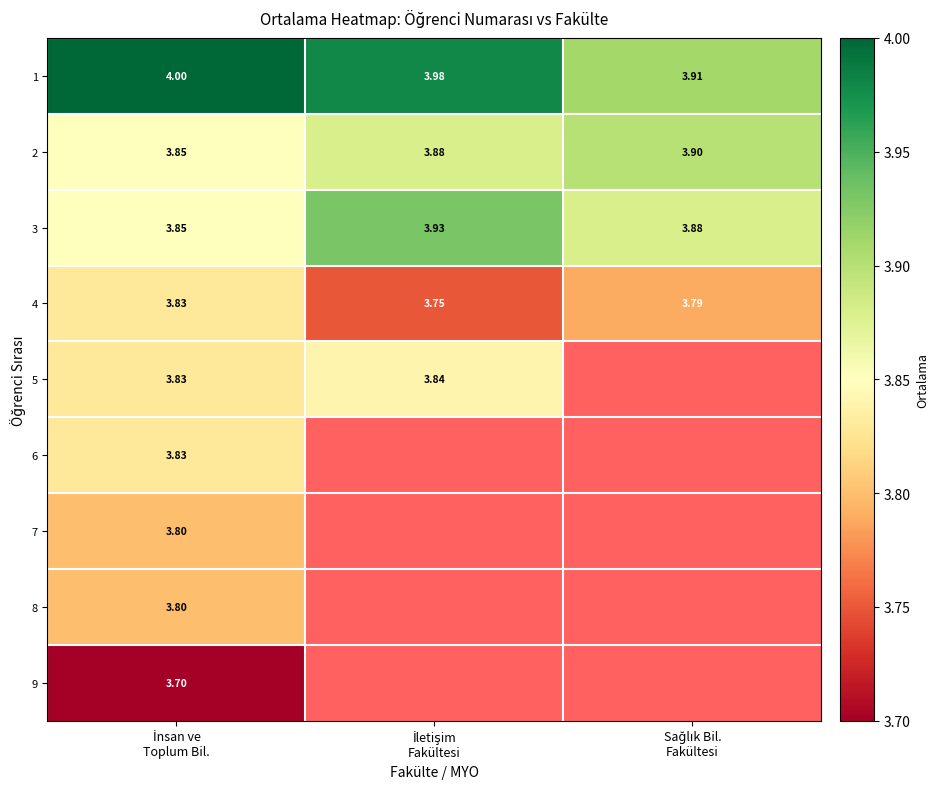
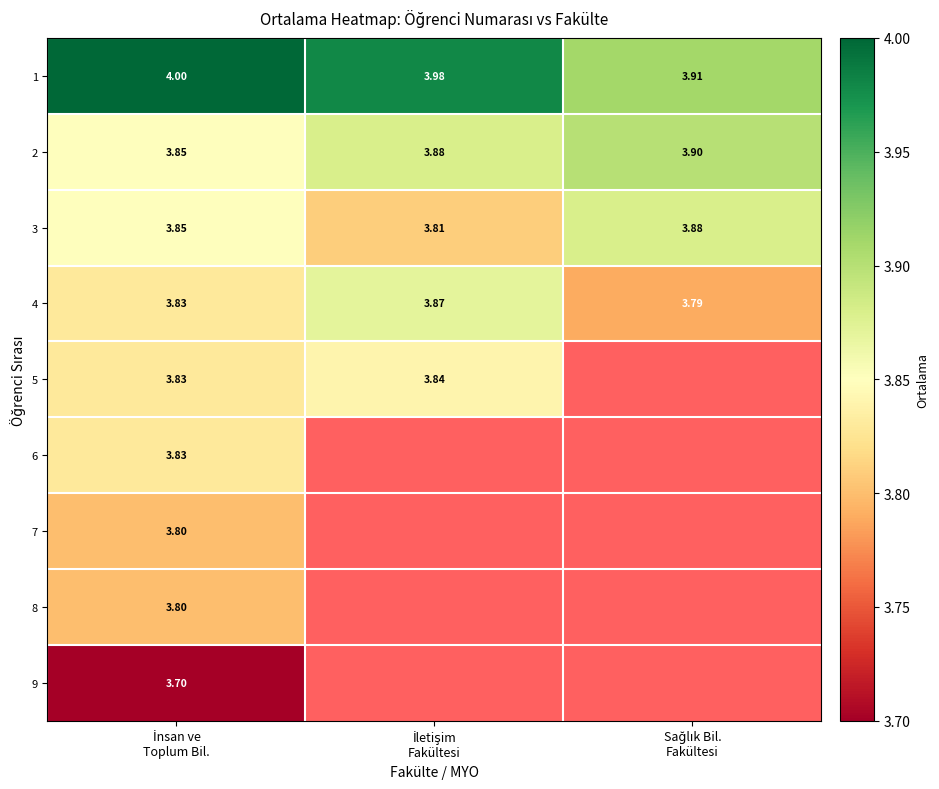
3, İletişim Fakültesi: 3.93 -> 3.81
4, İletişim Fakültesi: 3.75 -> 3.87
